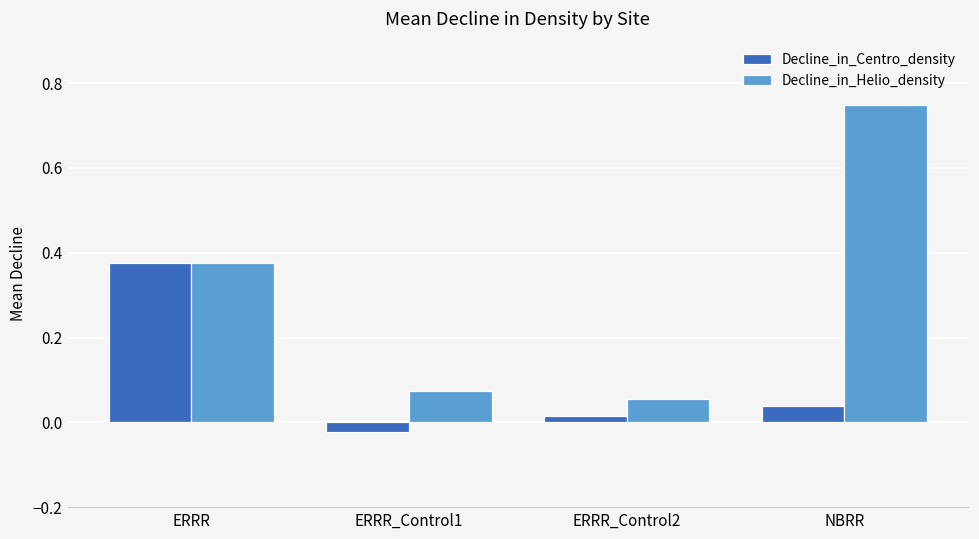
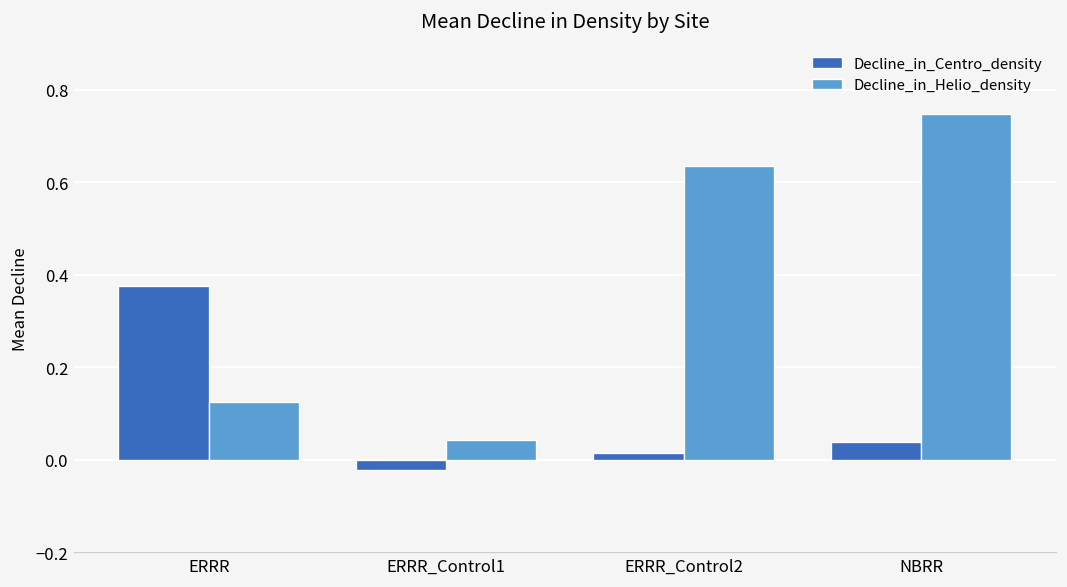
Decline_in_Helio_density, ERRR: 0.38 -> 0.13
Decline_in_Helio_density, ERRR_Control1: 0.07 -> 0.04
Decline_in_Helio_density, ERRR_Control2: 0.06 -> 0.63
